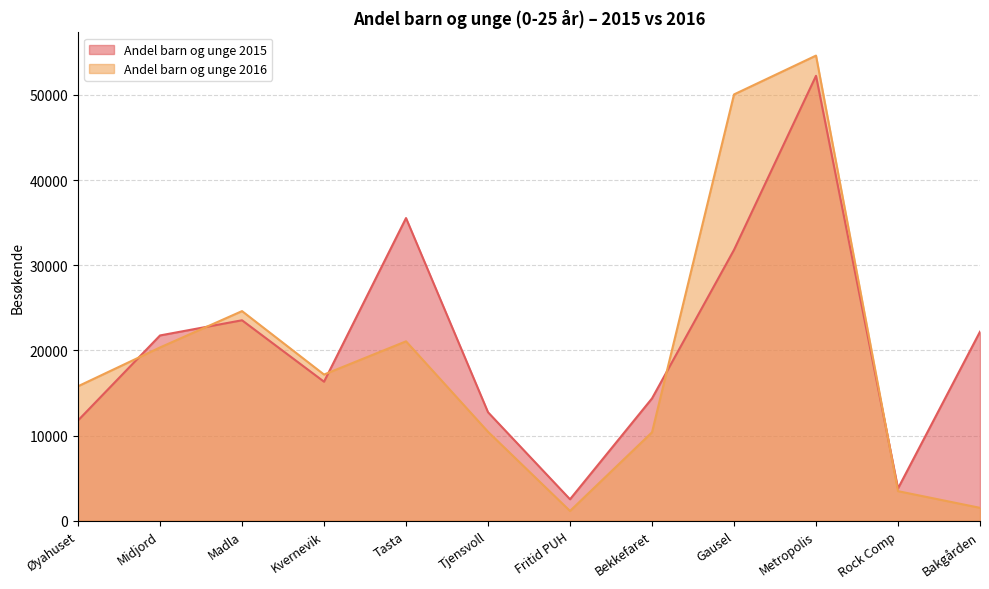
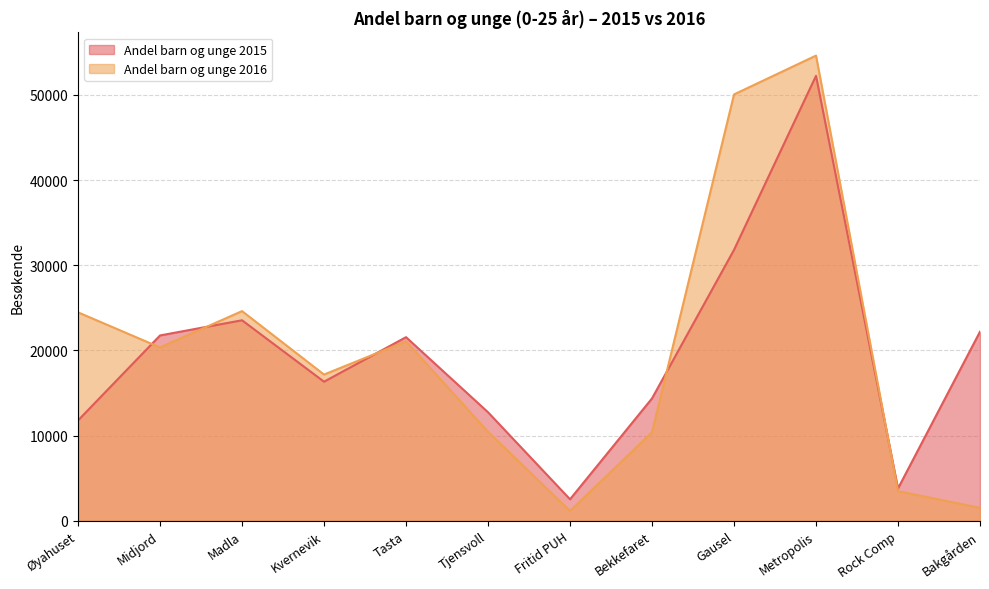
Andel barn og unge 2016, Øyahuset: 16000 -> 24000
Andel barn og unge 2015, Tasta: 36000 -> 22000
